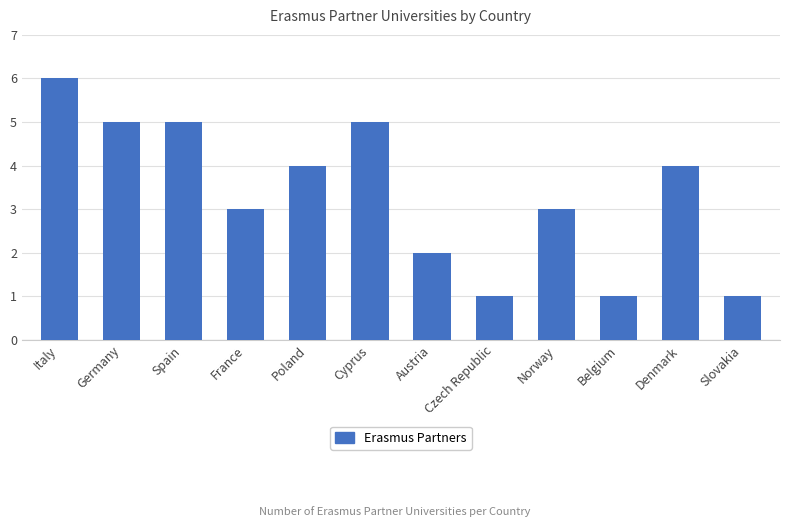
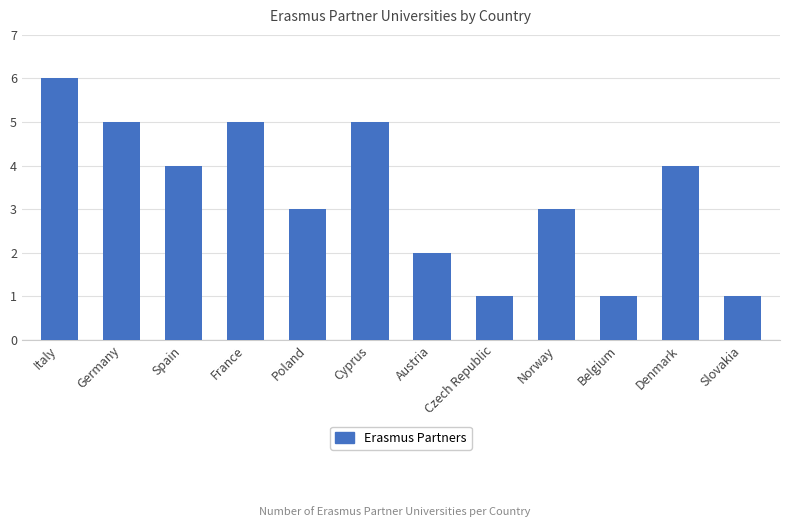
Spain: 5 -> 4
France: 3 -> 5
Poland: 4 -> 3
